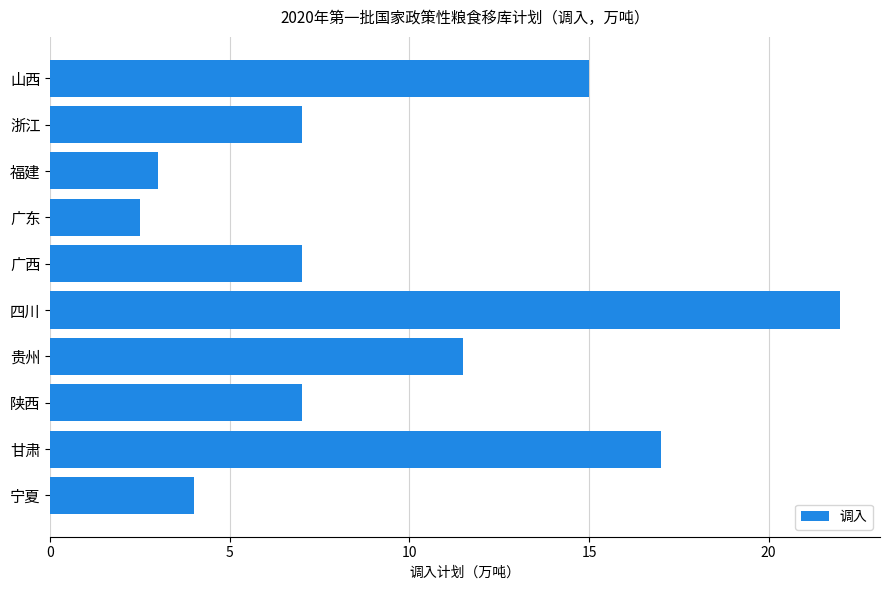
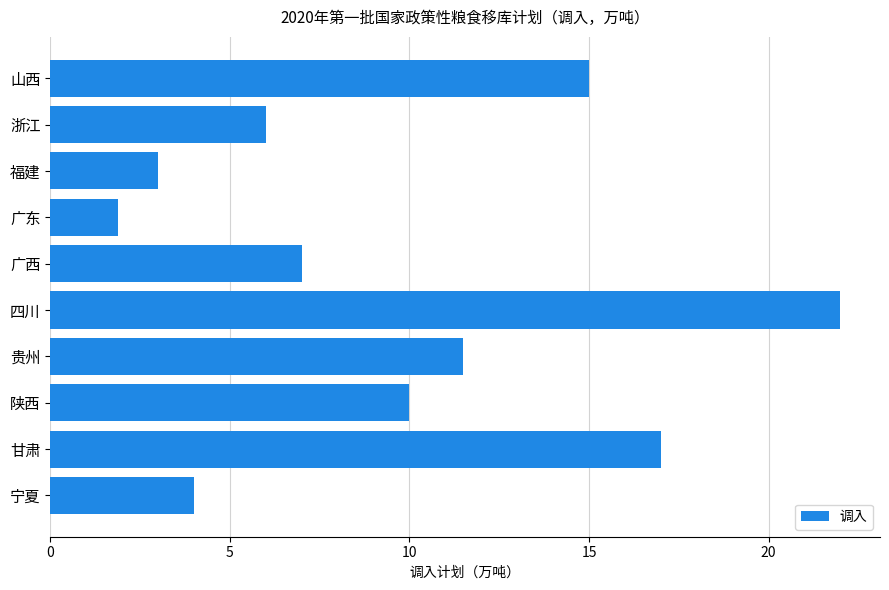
浙江: 7 -> 6
广东: 2.5 -> 1.9
陕西: 7 -> 10
